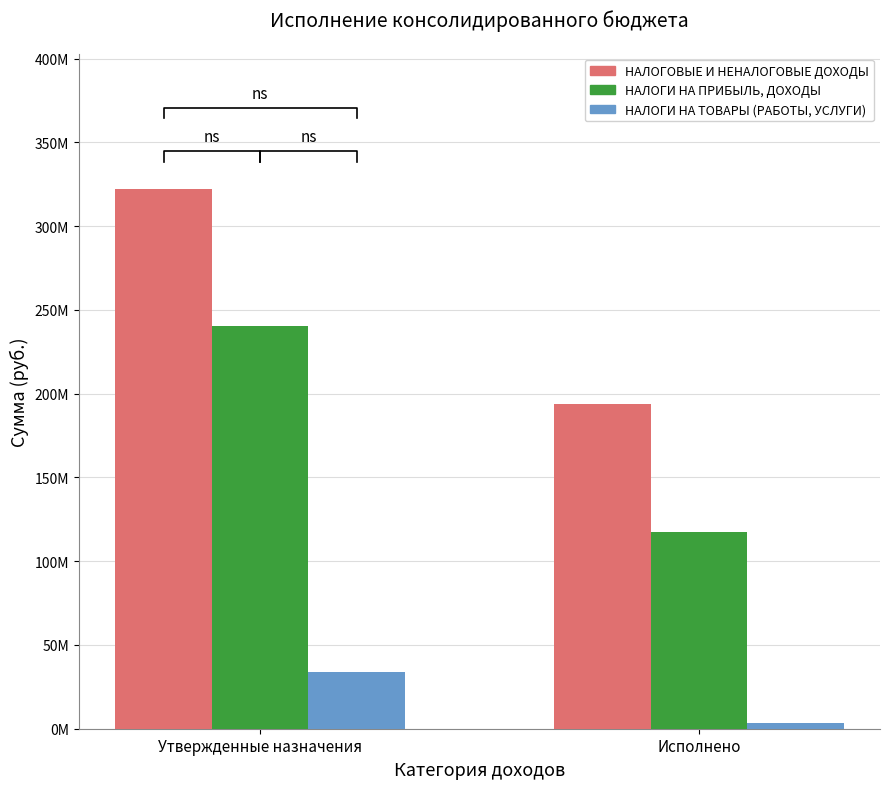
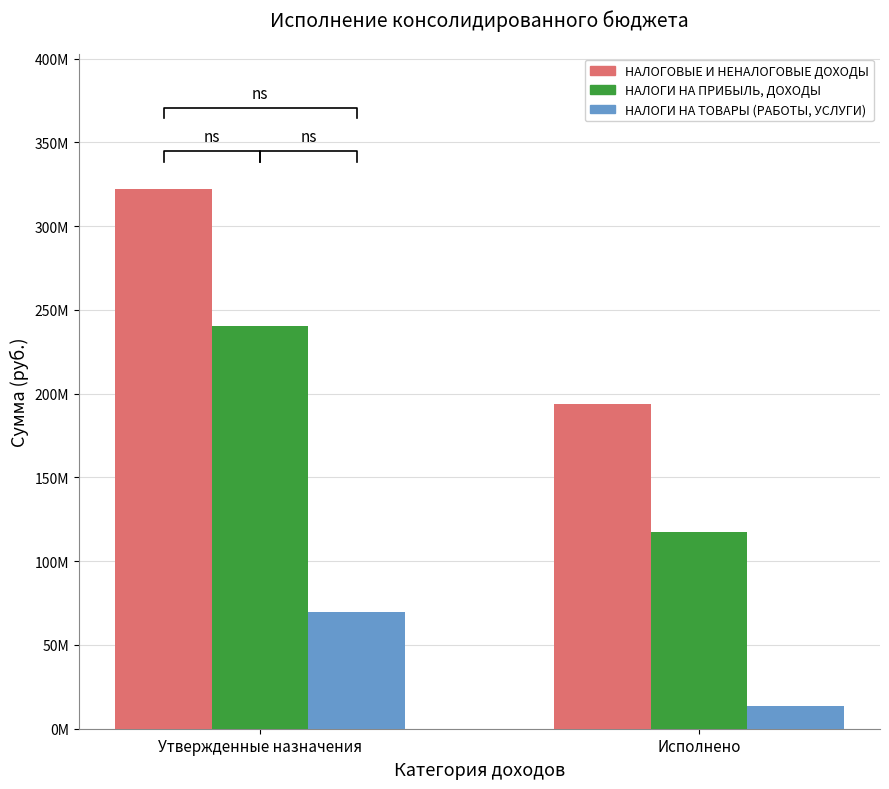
НАЛОГИ НА ТОВАРЫ (РАБОТЫ, УСЛУГИ), Утвержденные назначения: 34000000 -> 70000000
НАЛОГИ НА ТОВАРЫ (РАБОТЫ, УСЛУГИ), Исполнено: 3000000 -> 14000000
